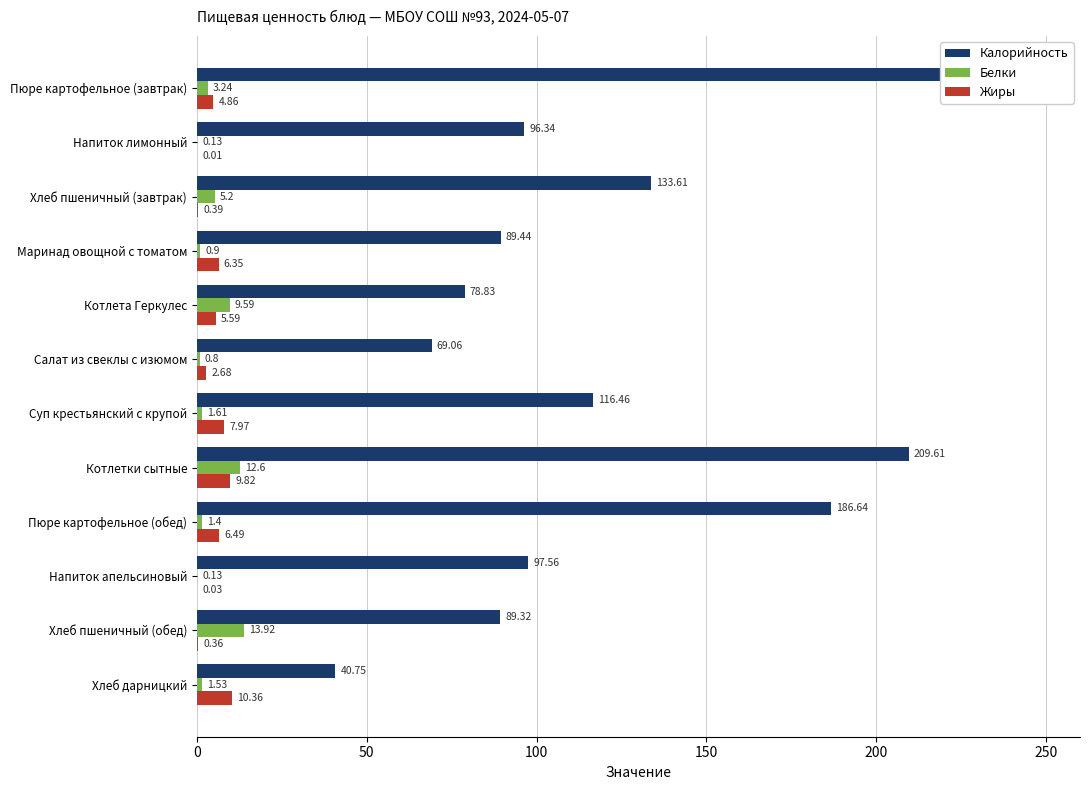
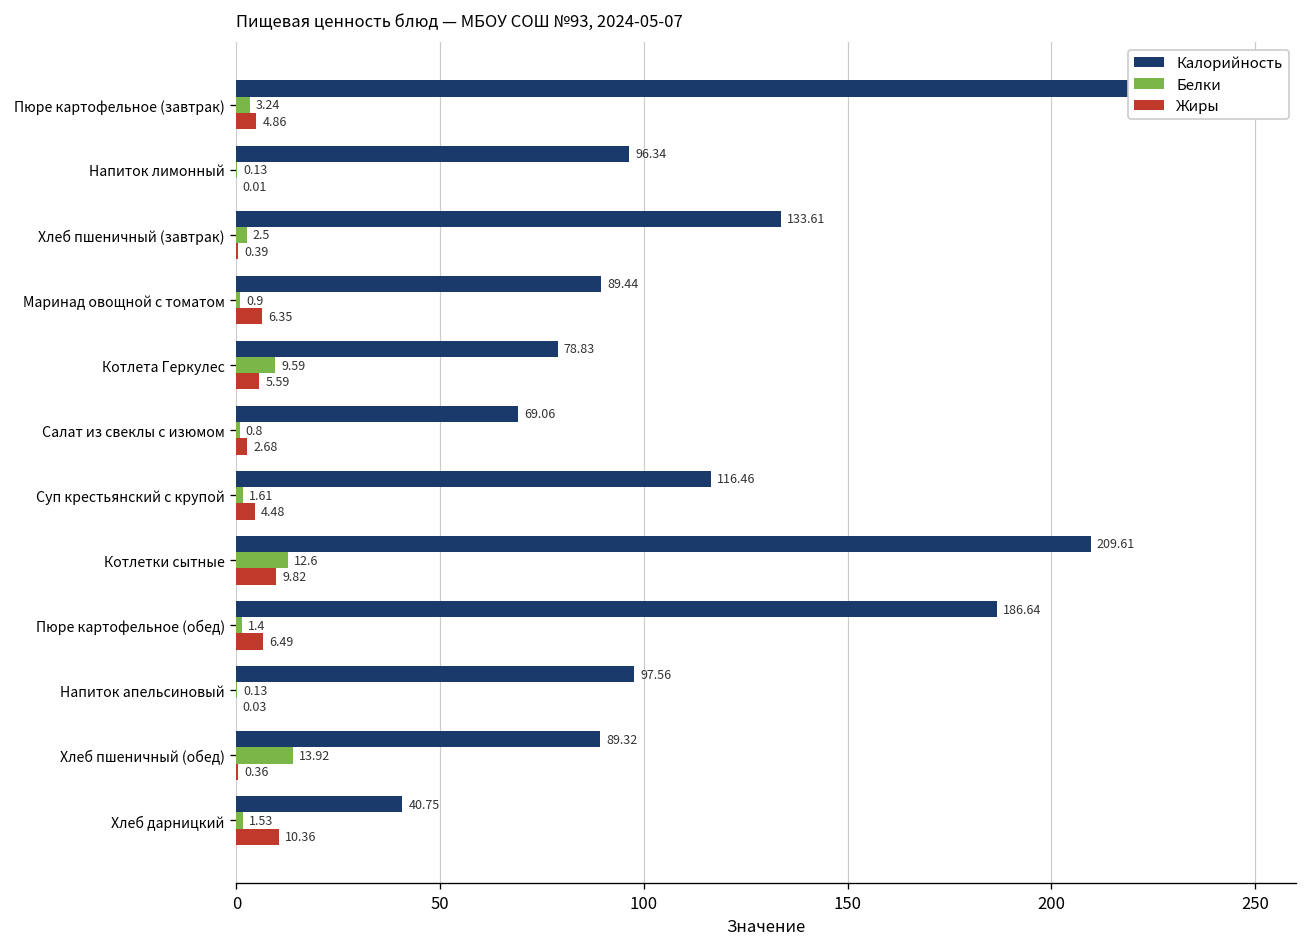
Белки, Хлеб пшеничный (завтрак): 5.2 -> 2.5
Жиры, Суп крестьянский с крупой: 7.97 -> 4.48
